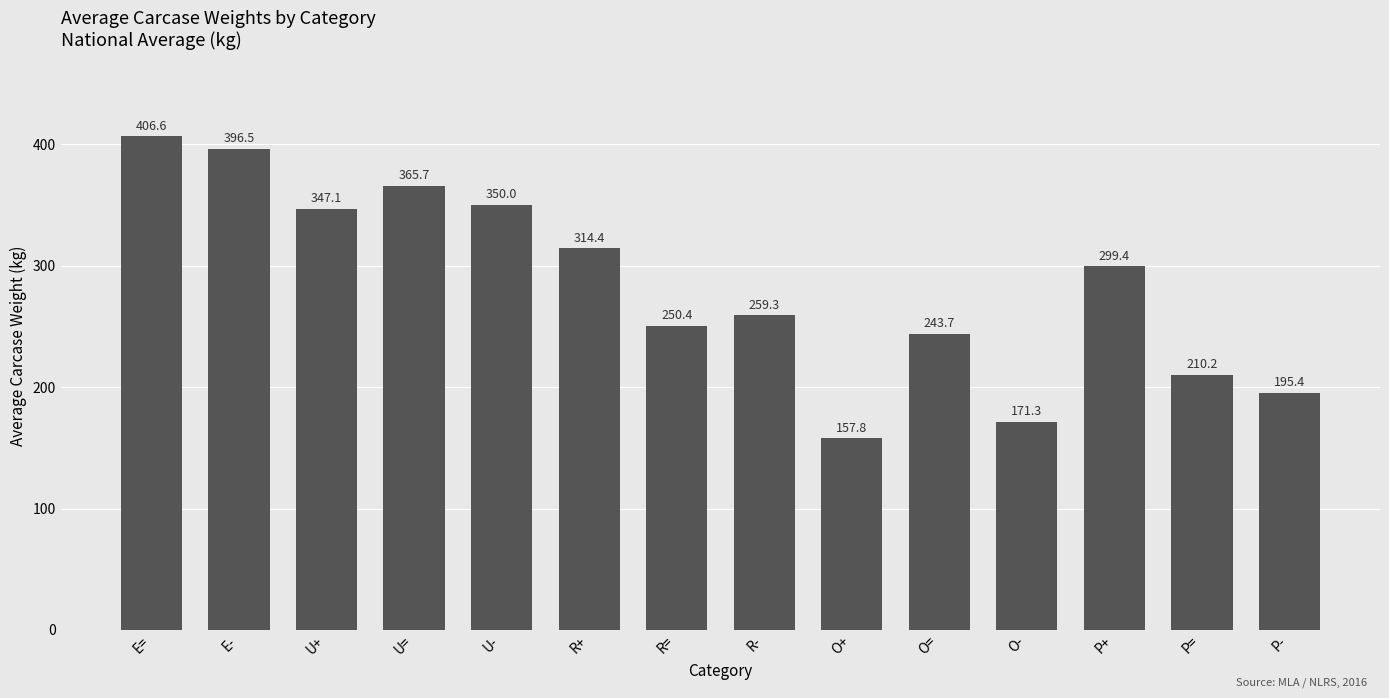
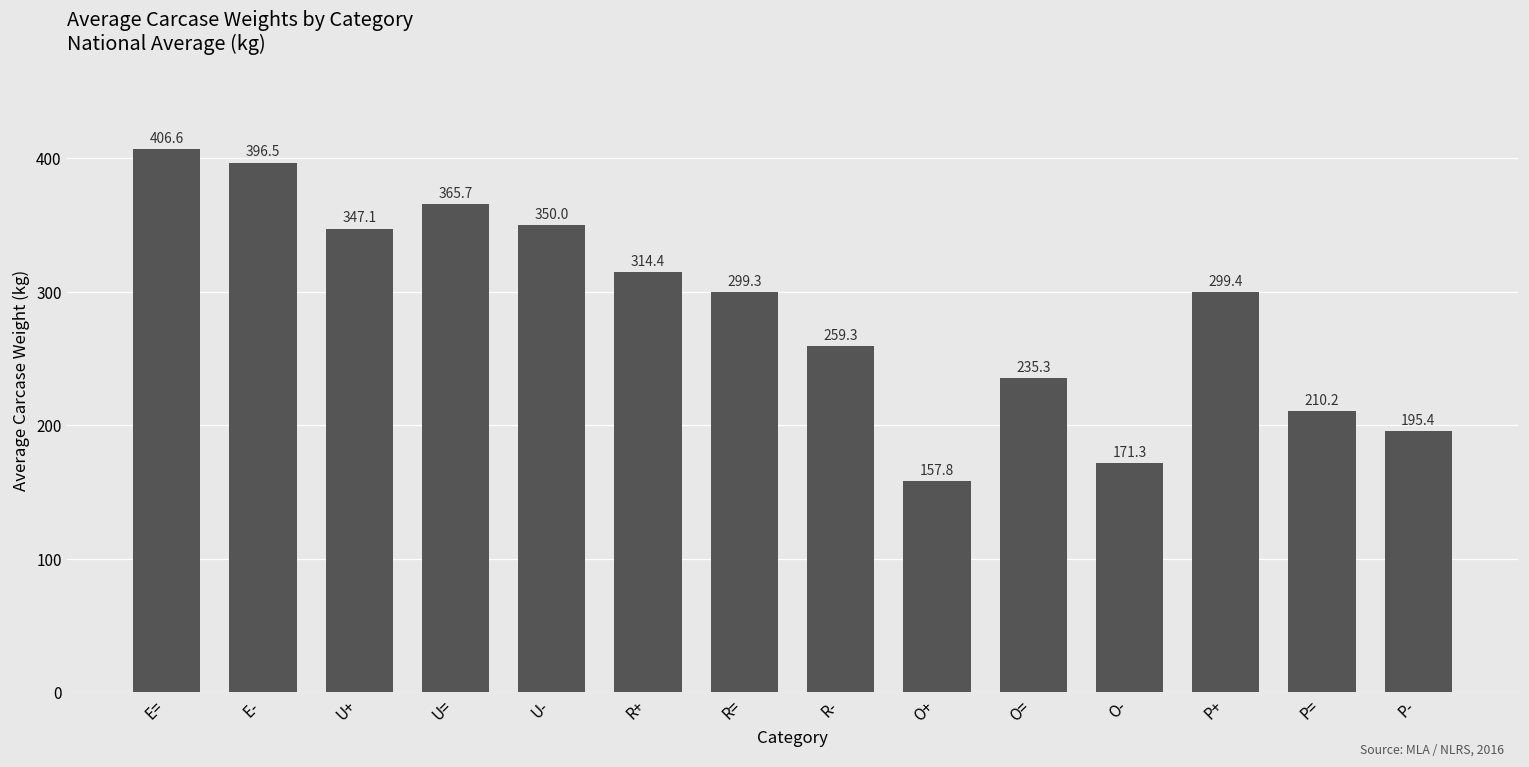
R=: 250.4 -> 299.3
O=: 243.7 -> 235.3
